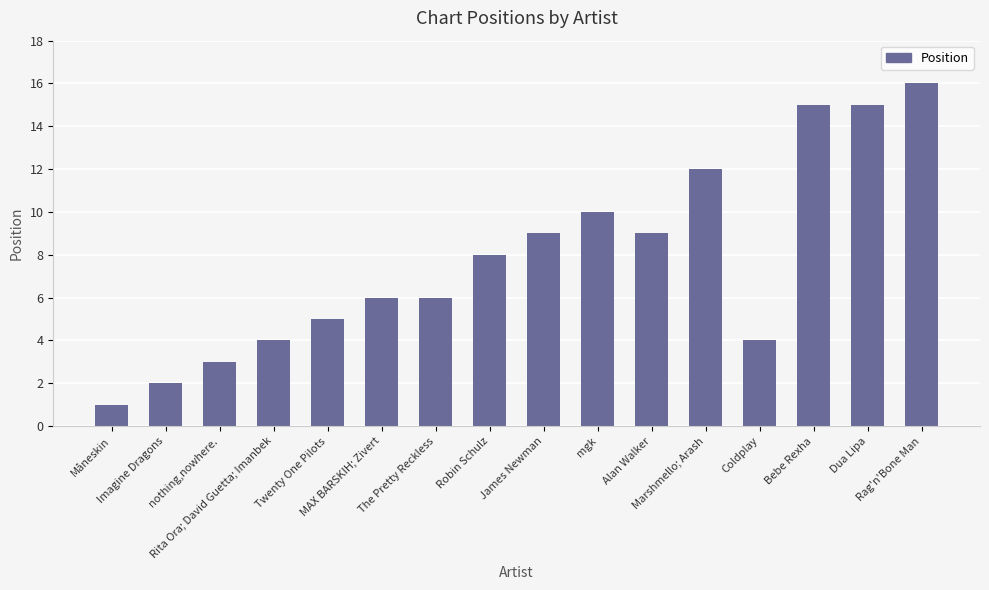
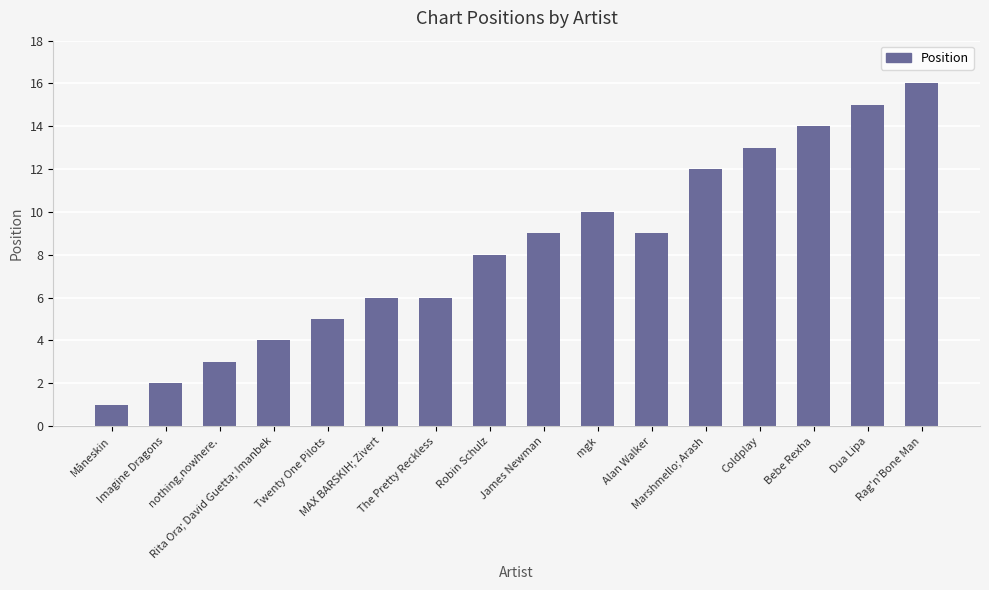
Coldplay: 4 -> 13
Bebe Rexha: 15 -> 14
